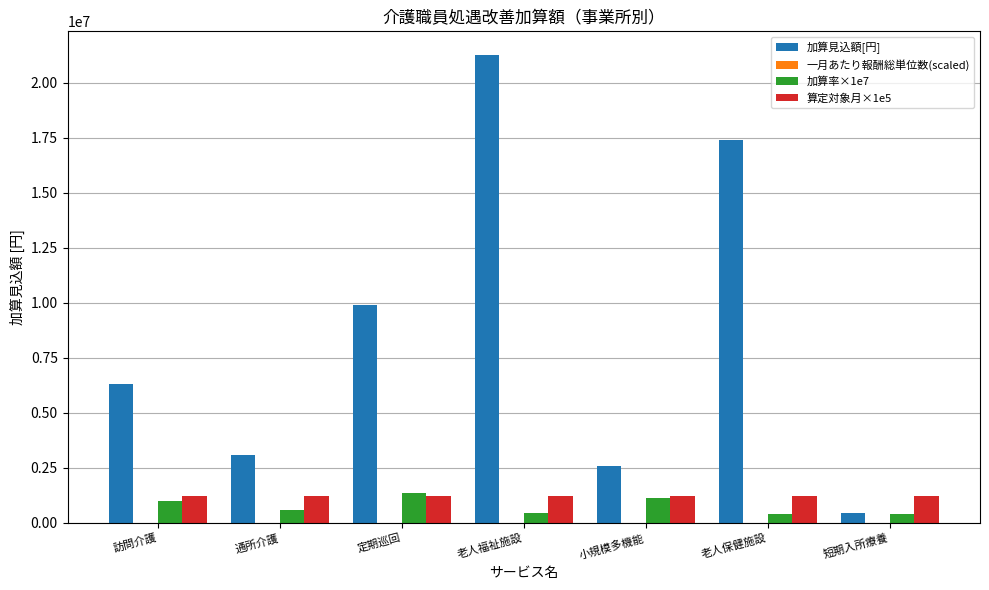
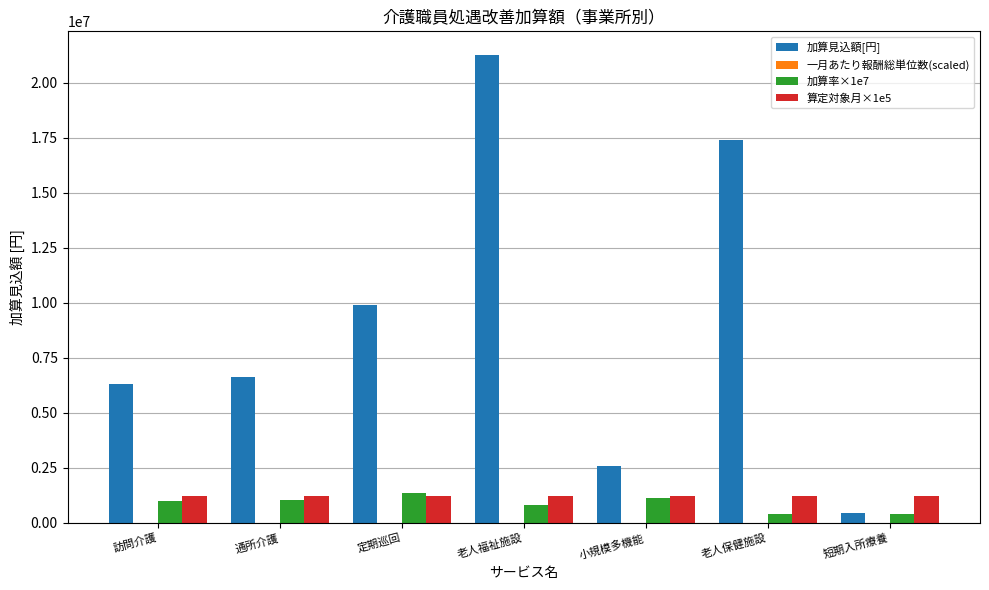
加算見込額[円], 通所介護: 3100000 -> 6600000
加算率×1e7, 通所介護: 600000 -> 1100000
加算率×1e7, 老人福祉施設: 400000 -> 800000
